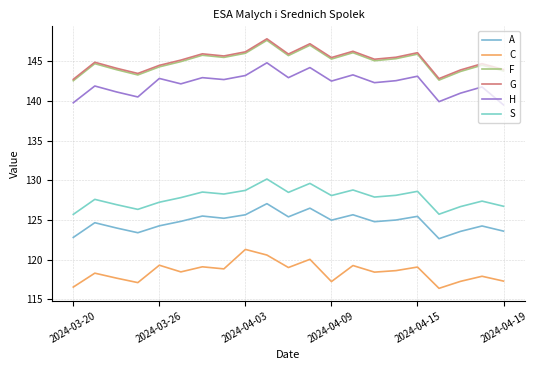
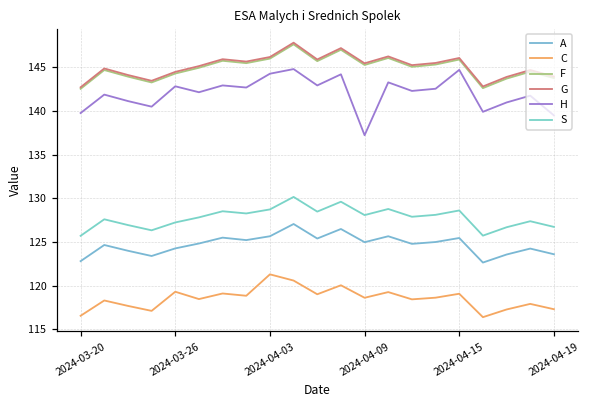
H, 2024-04-03: 143 -> 144
C, 2024-04-09: 117 -> 119
H, 2024-04-09: 142 -> 137
H, 2024-04-15: 143 -> 145
